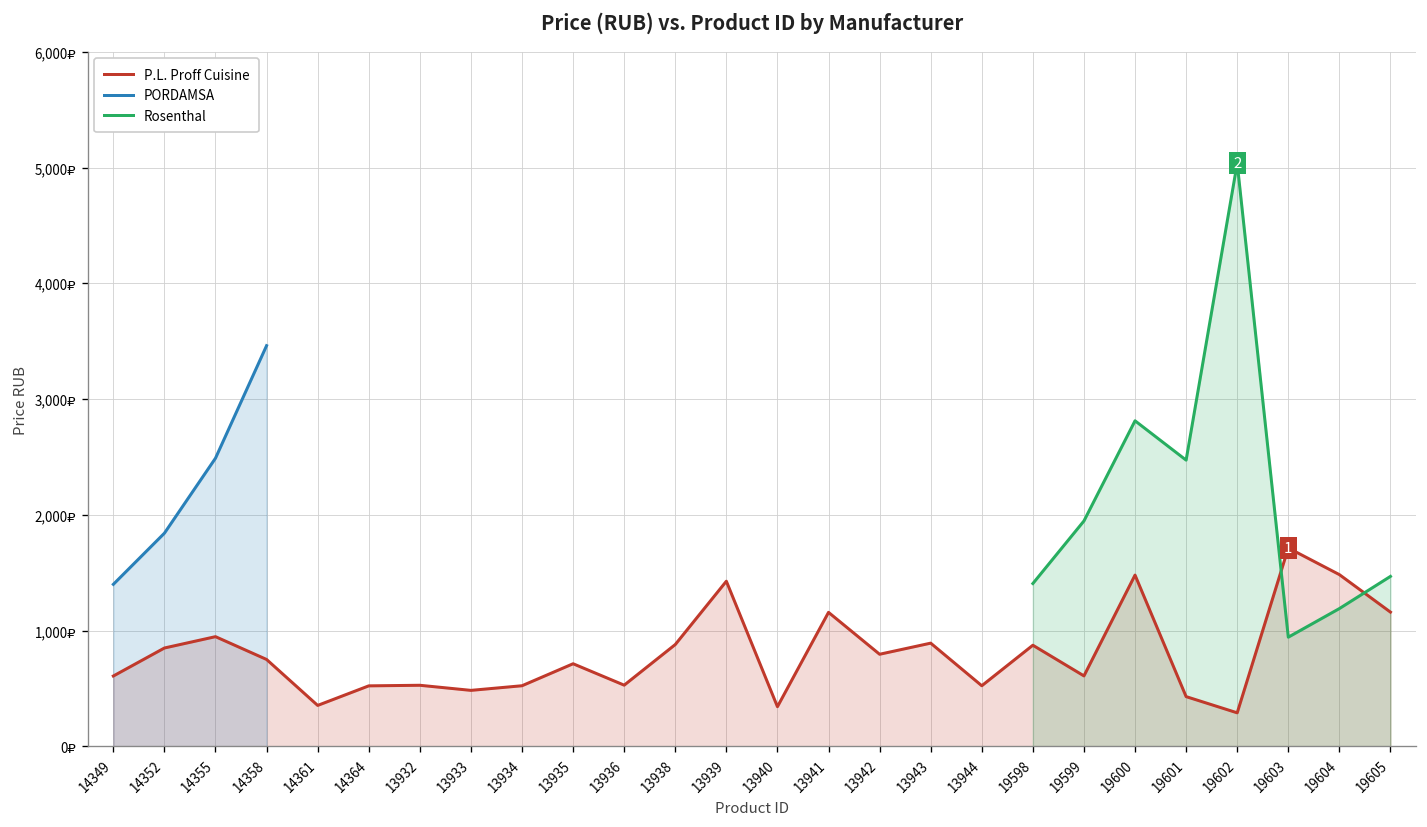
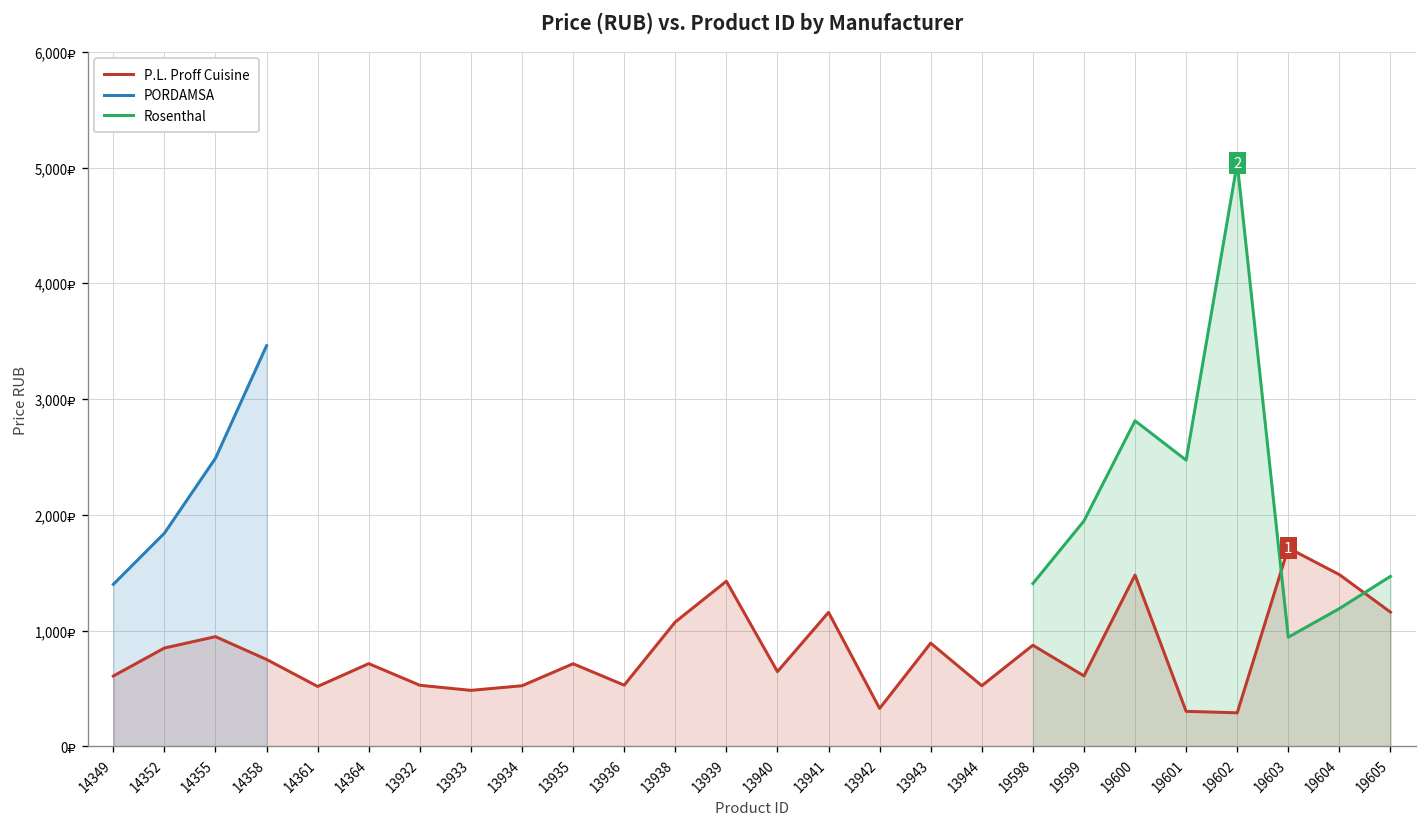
P.L. Proff Cuisine, 14361: 400₽ -> 500₽
P.L. Proff Cuisine, 14364: 500₽ -> 700₽
P.L. Proff Cuisine, 13938: 900₽ -> 1,100₽
P.L. Proff Cuisine, 13940: 300₽ -> 600₽
P.L. Proff Cuisine, 13942: 800₽ -> 300₽
P.L. Proff Cuisine, 19601: 400₽ -> 300₽
